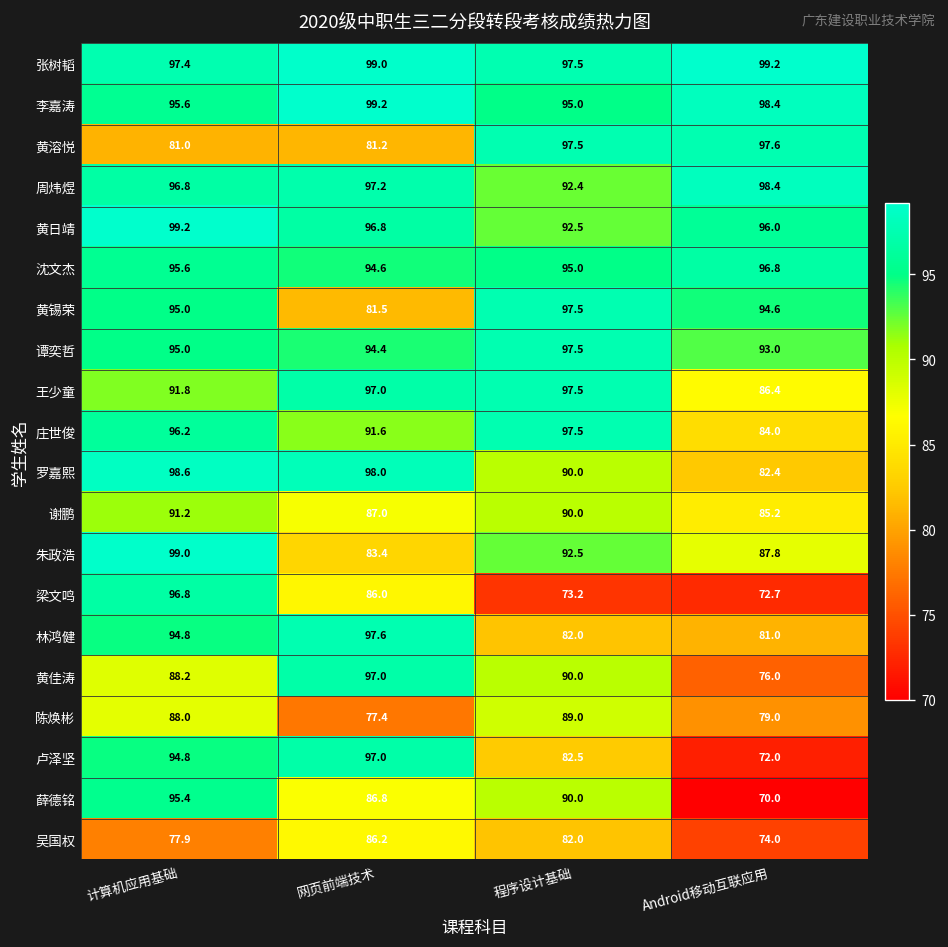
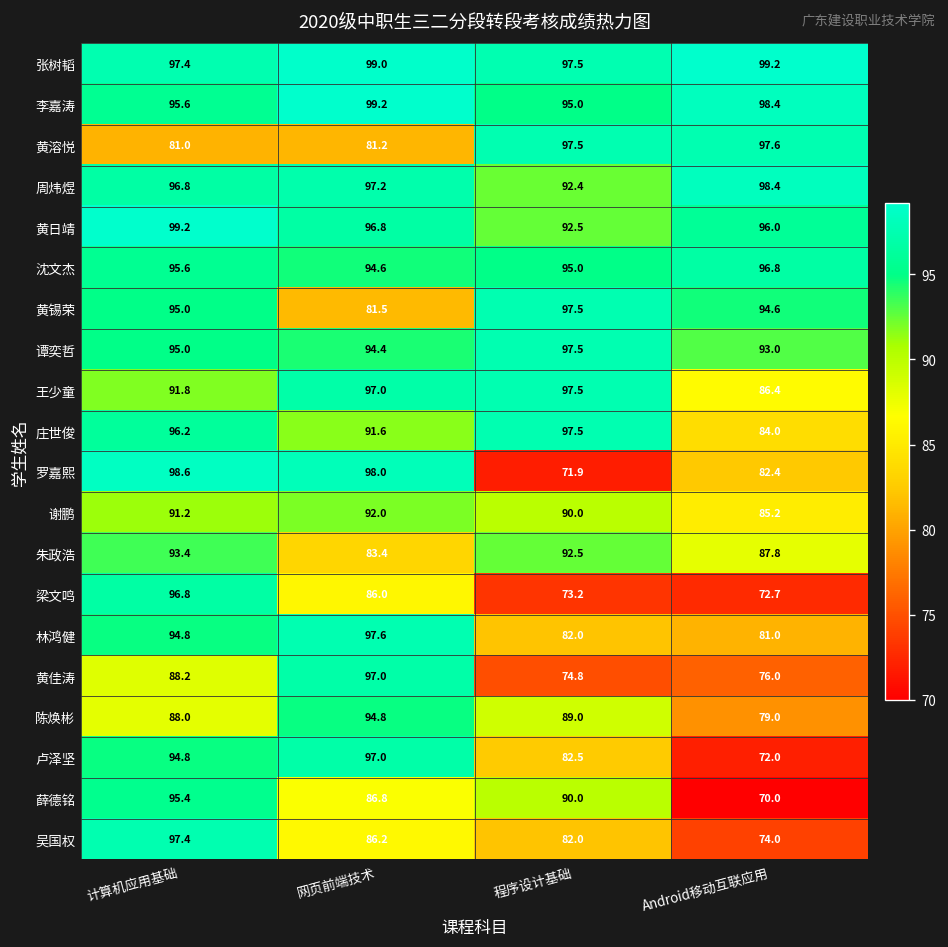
罗嘉熙, 程序设计基础: 90.0 -> 71.9
谢鹏, 网页前端技术: 87.0 -> 92.0
朱政浩, 计算机应用基础: 99.0 -> 93.4
黄佳涛, 程序设计基础: 90.0 -> 74.8
陈焕彬, 网页前端技术: 77.4 -> 94.8
吴国权, 计算机应用基础: 77.9 -> 97.4
